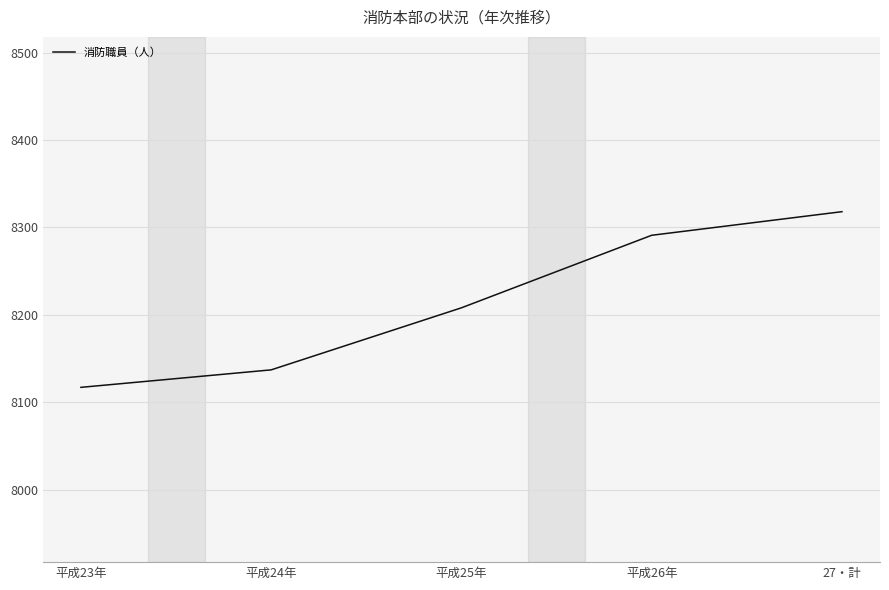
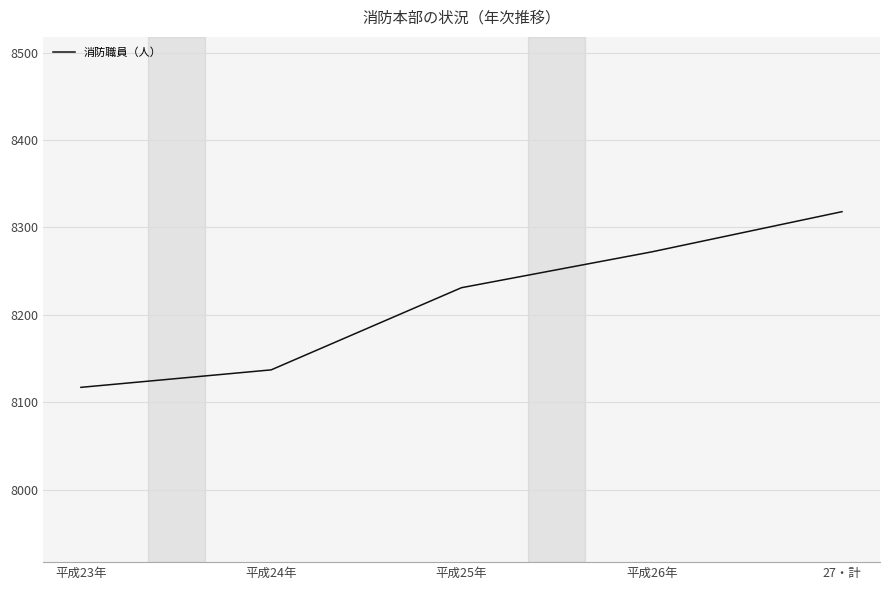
平成25年: 8210 -> 8230
平成26年: 8290 -> 8270
